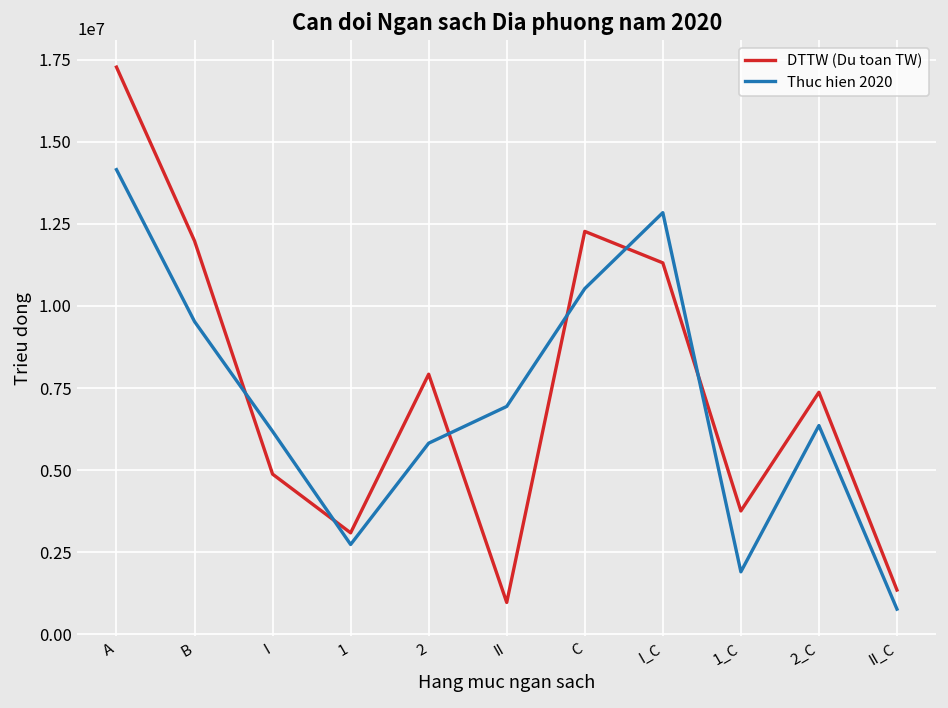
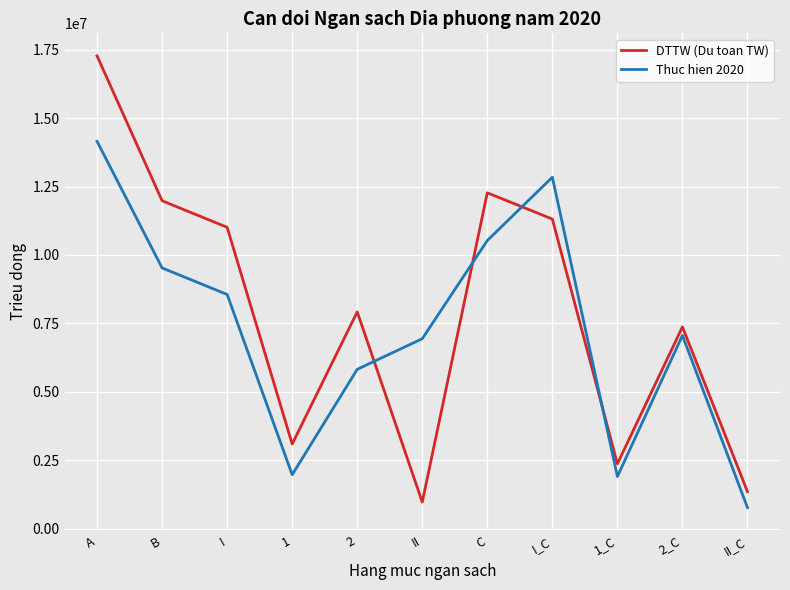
DTTW (Du toan TW), I: 4900000 -> 11000000
Thuc hien 2020, I: 6200000 -> 8600000
Thuc hien 2020, 1: 2700000 -> 2000000
DTTW (Du toan TW), 1_C: 3800000 -> 2400000
Thuc hien 2020, 2_C: 6400000 -> 7100000
